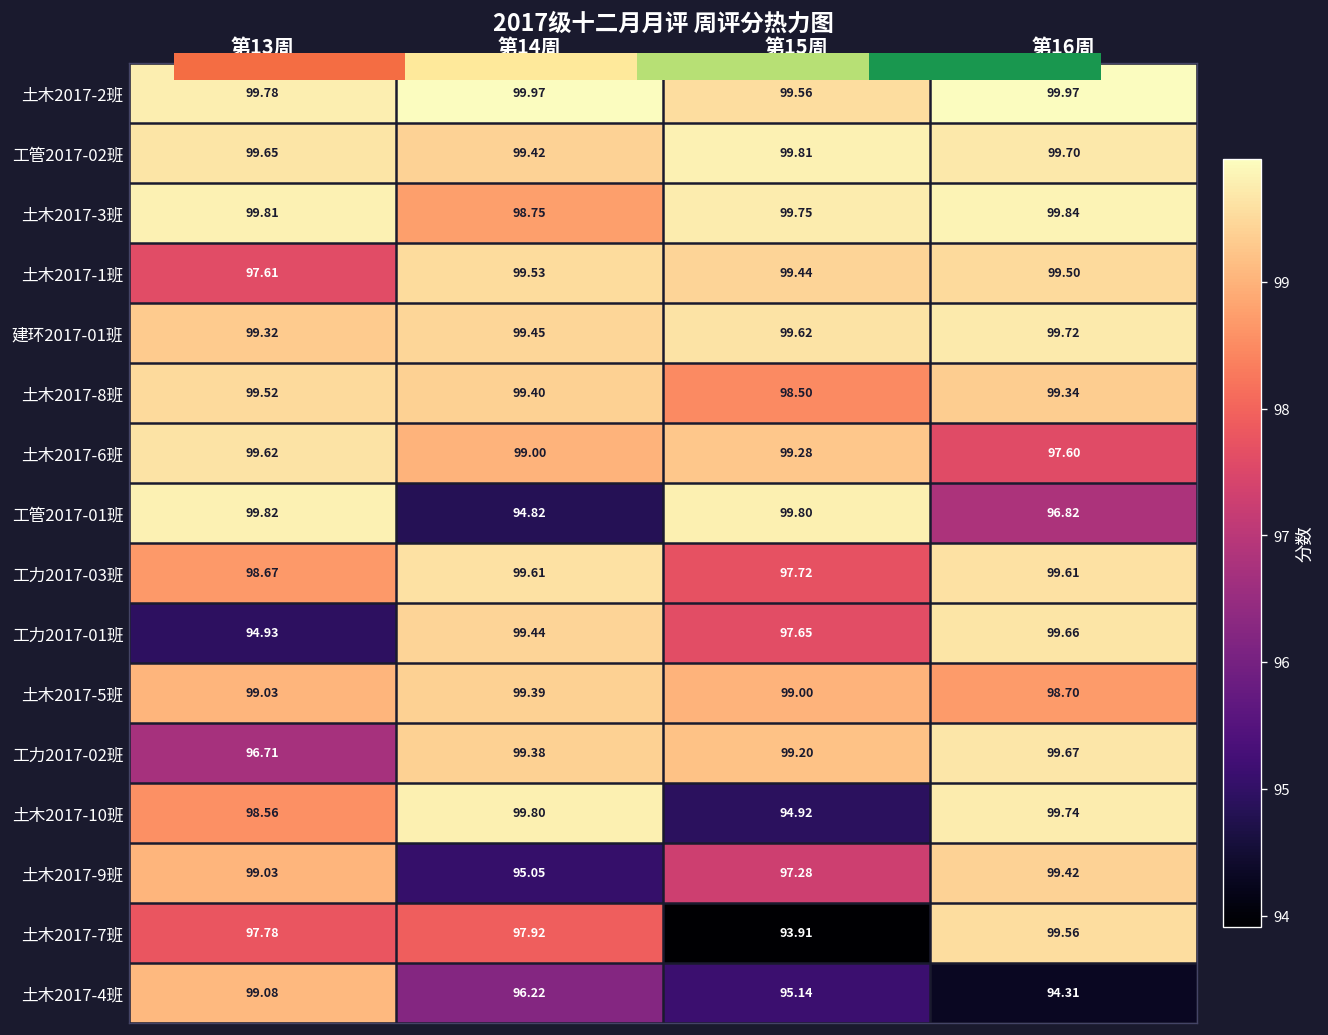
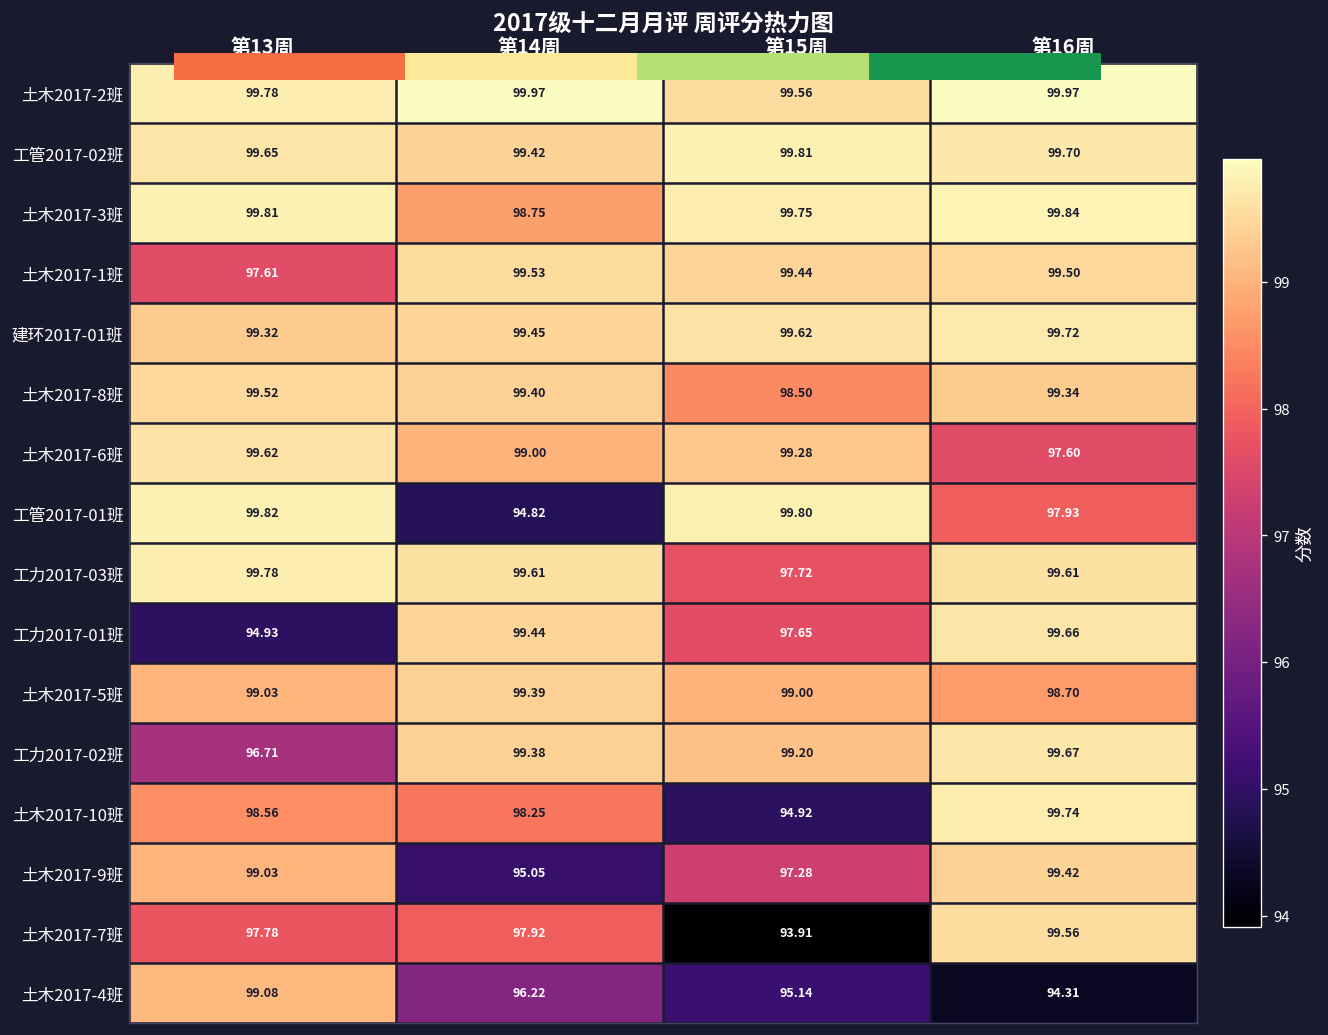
工管2017-01班, 第16周: 96.82 -> 97.93
工力2017-03班, 第13周: 98.67 -> 99.78
土木2017-10班, 第14周: 99.80 -> 98.25
